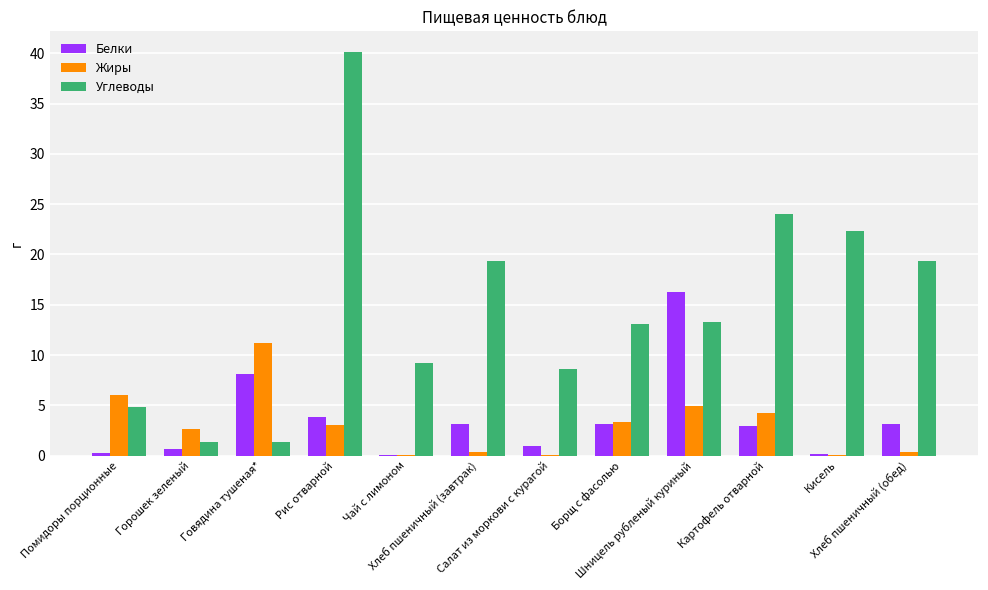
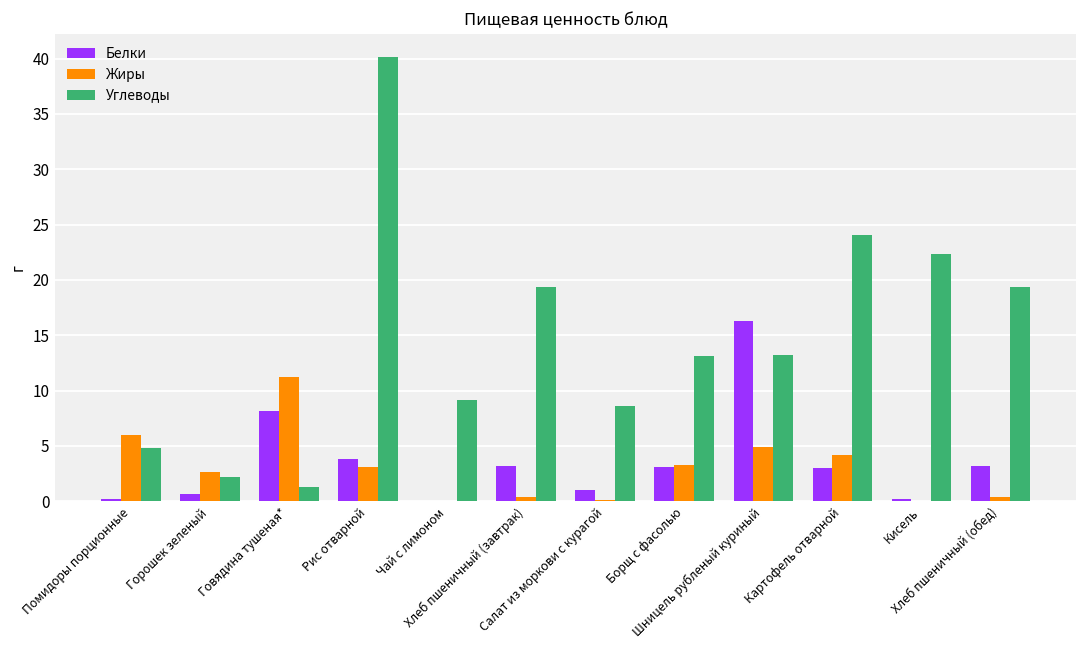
Углеводы, Горошек зеленый: 1.3 -> 2.2
